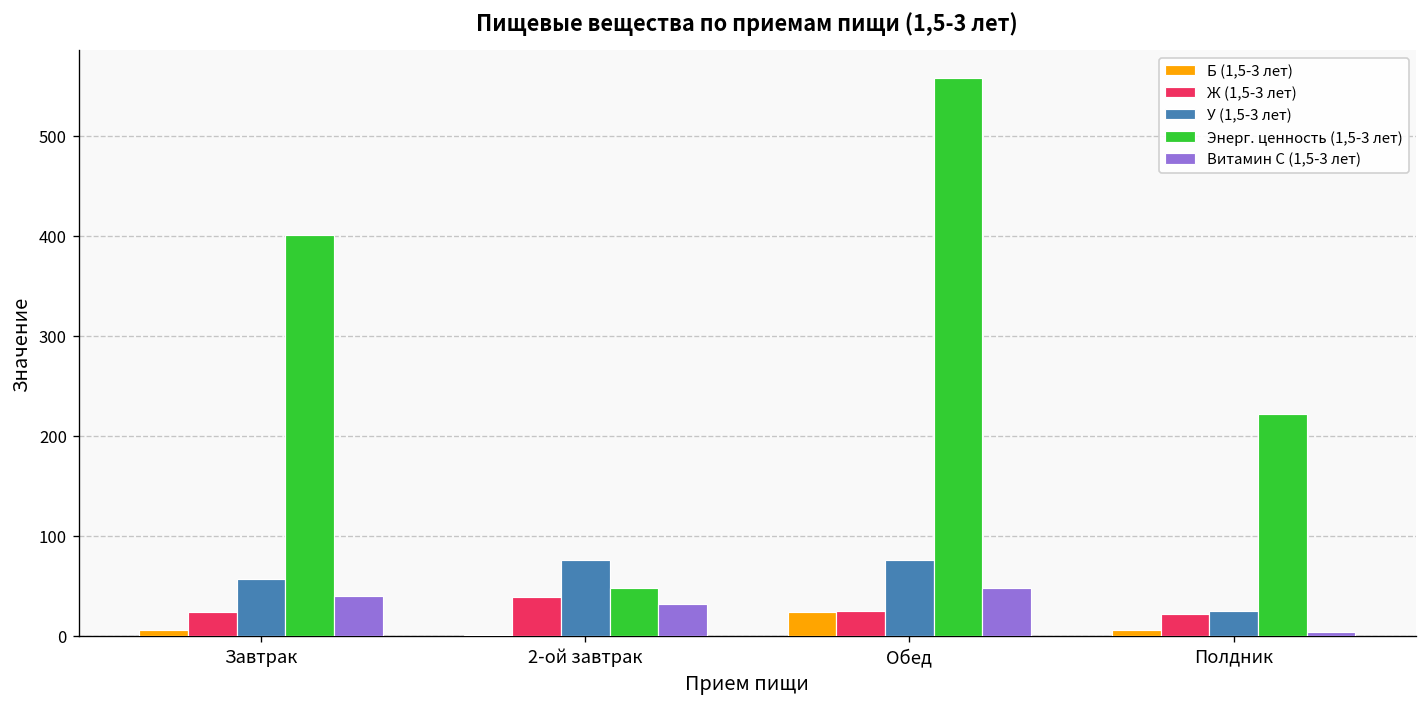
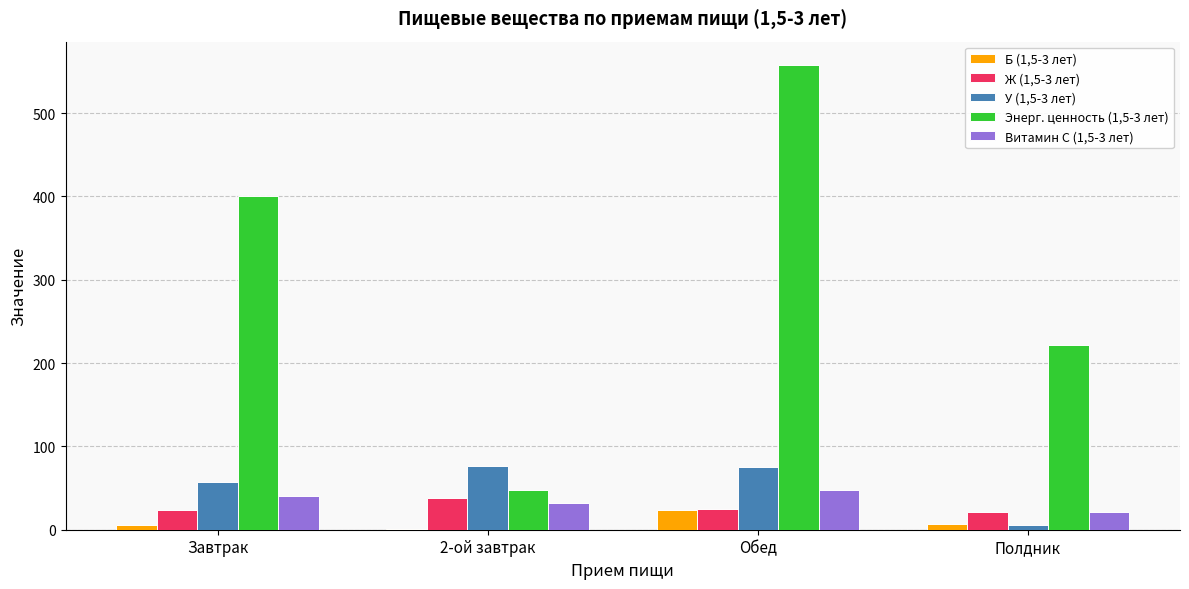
У (1,5-3 лет), Полдник: 20 -> 10
Витамин С (1,5-3 лет), Полдник: 0 -> 20
